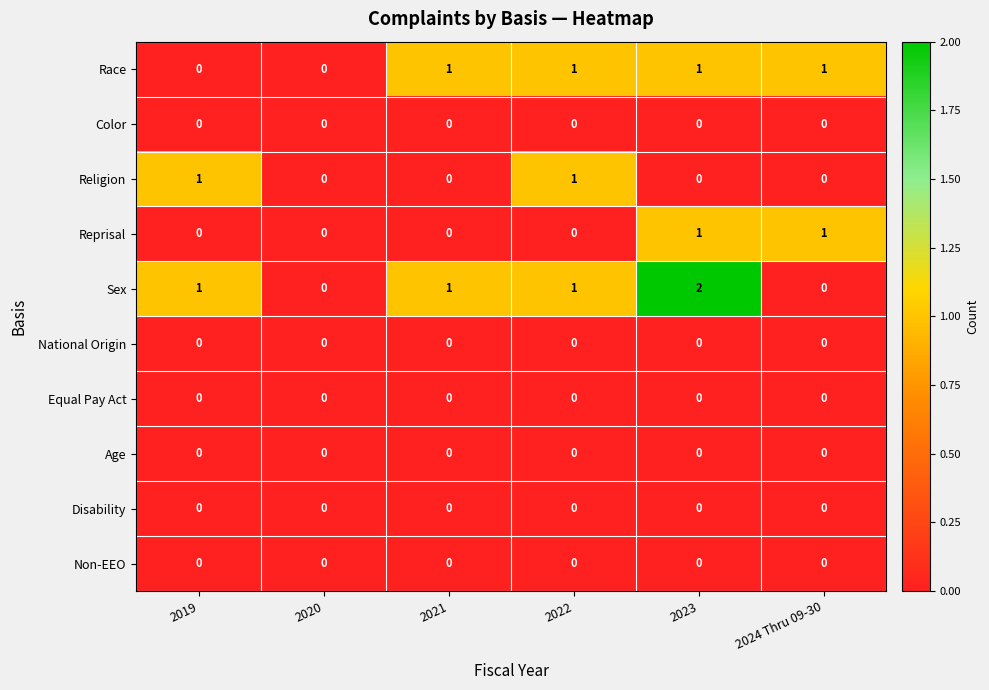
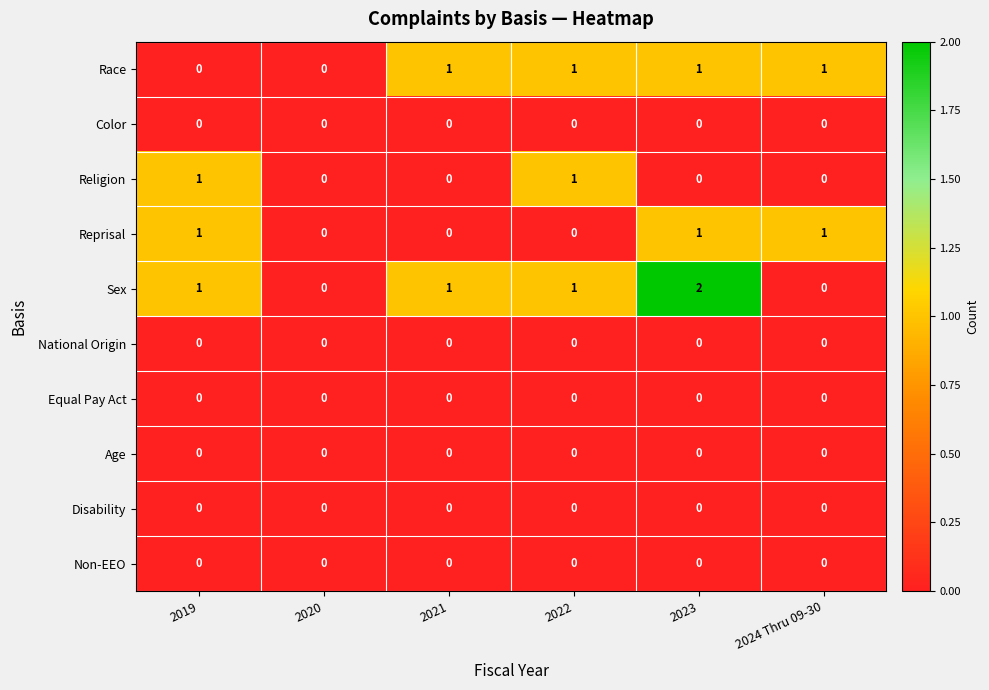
Reprisal, 2019: 0 -> 1
